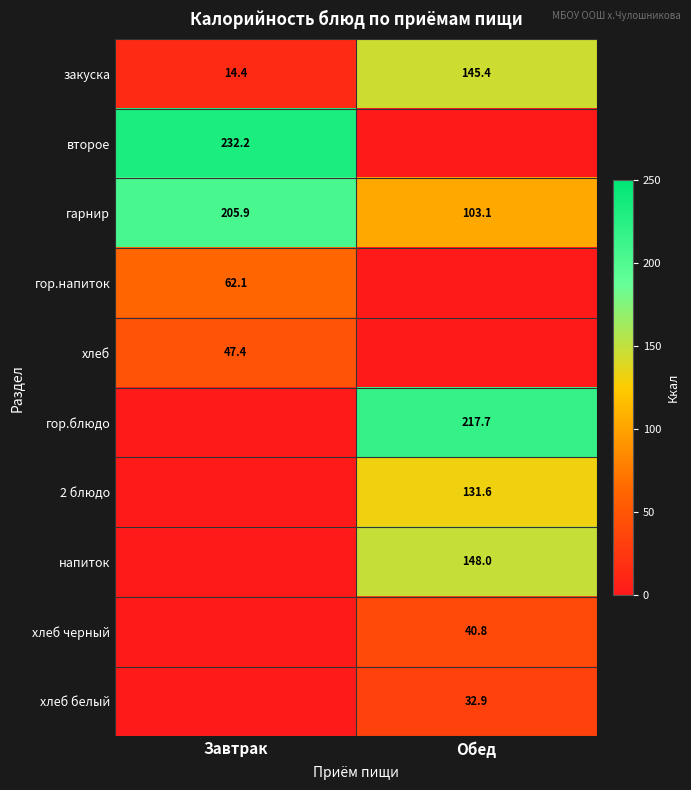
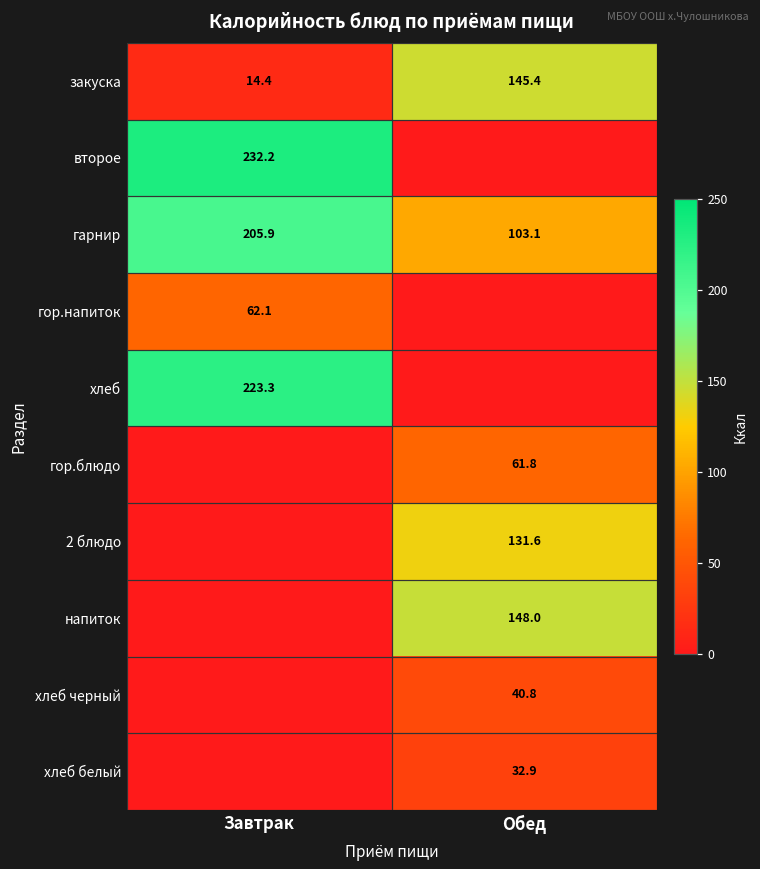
хлеб, Завтрак: 47.4 -> 223.3
гор.блюдо, Обед: 217.7 -> 61.8
